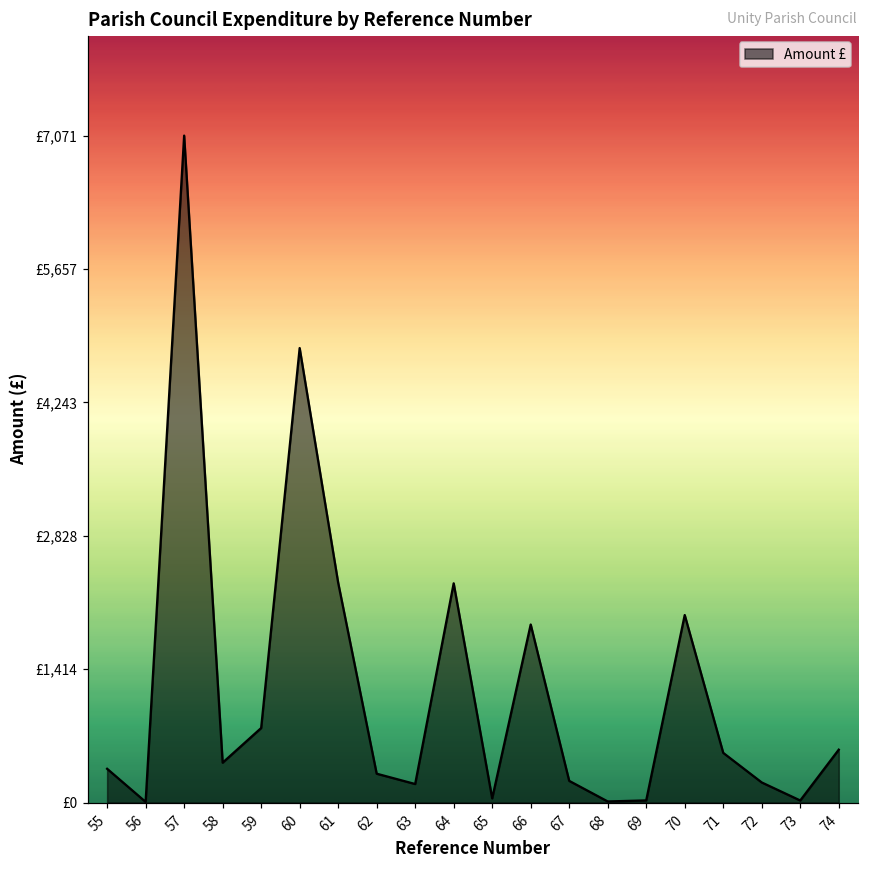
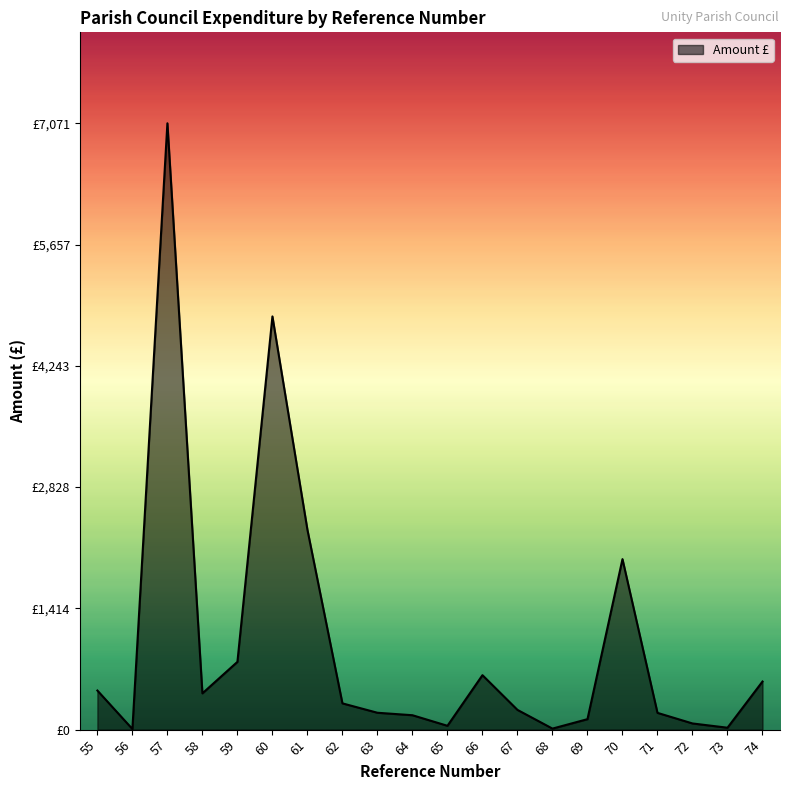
55: £400 -> £500
64: £2,300 -> £200
66: £1,900 -> £600
69: £0 -> £100
71: £500 -> £200
72: £200 -> £100
